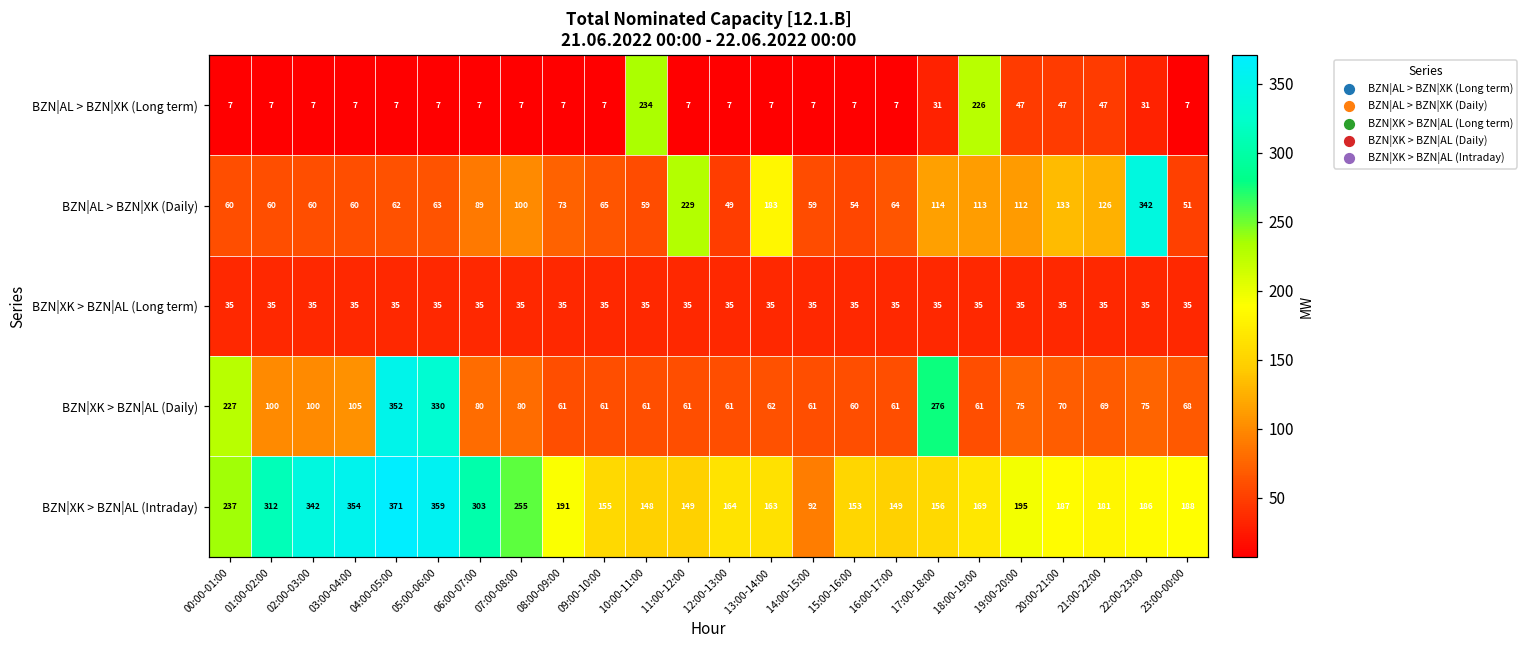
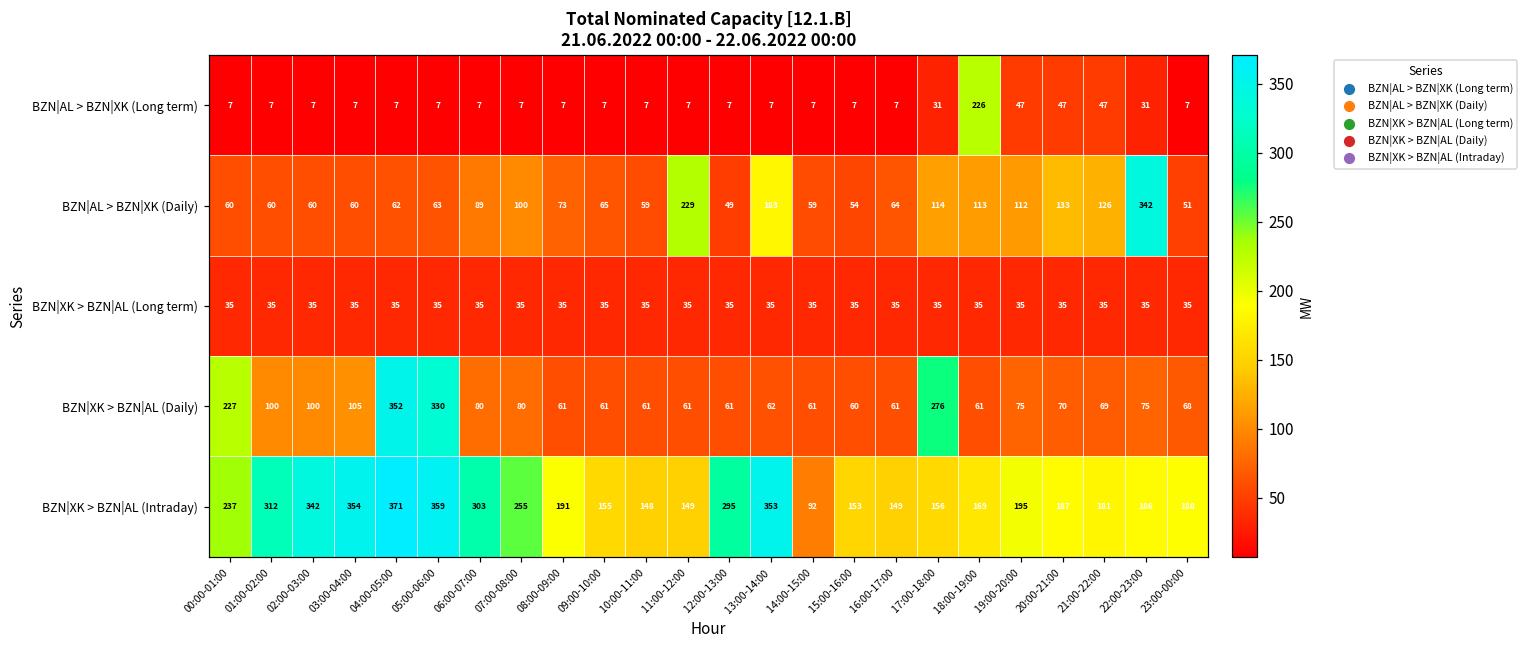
BZN|AL > BZN|XK (Long term), 10:00-11:00: 234 -> 7
BZN|XK > BZN|AL (Intraday), 12:00-13:00: 164 -> 295
BZN|XK > BZN|AL (Intraday), 13:00-14:00: 163 -> 353
